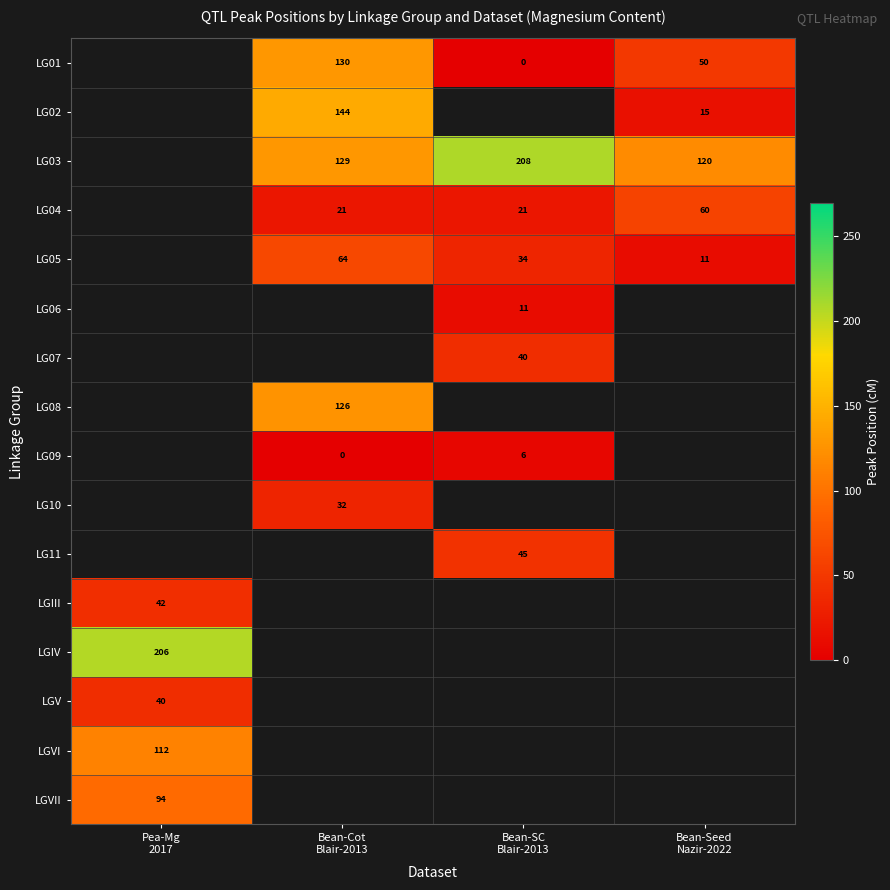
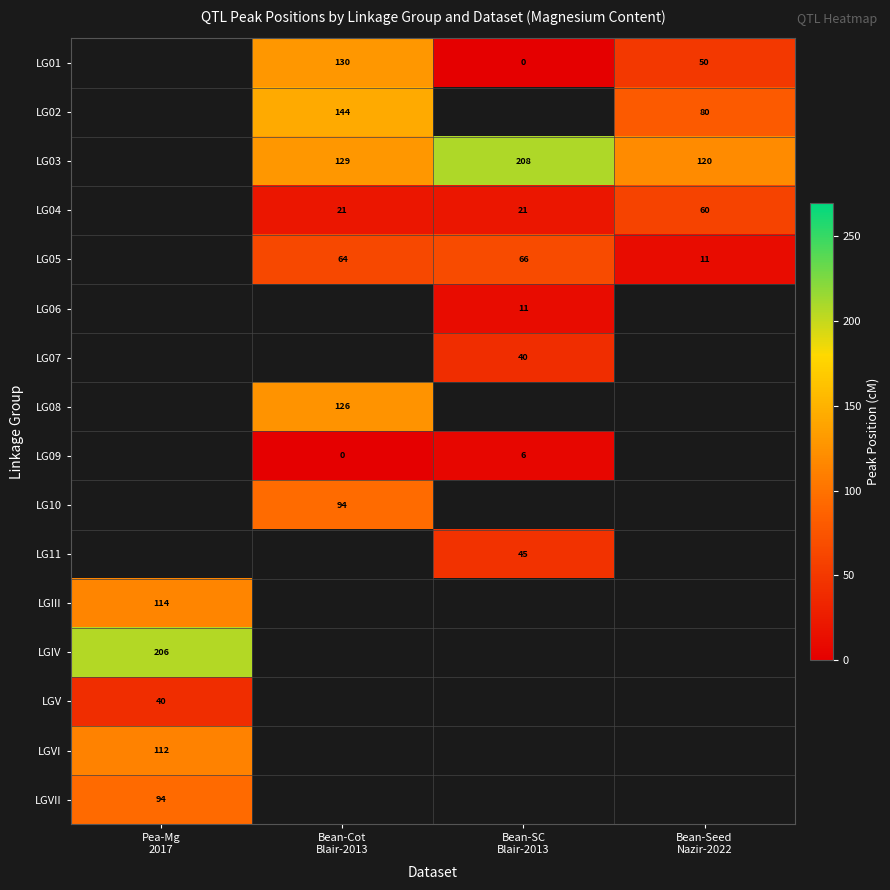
LG02, Bean-Seed Nazir-2022: 15 -> 80
LG05, Bean-SC Blair-2013: 34 -> 66
LG10, Bean-Cot Blair-2013: 32 -> 94
LGIII, Pea-Mg 2017: 42 -> 114
